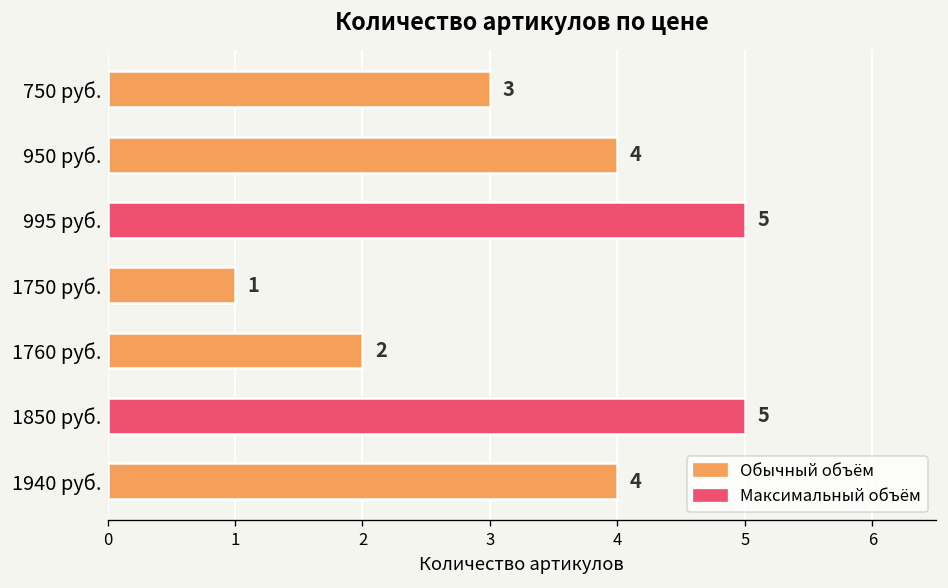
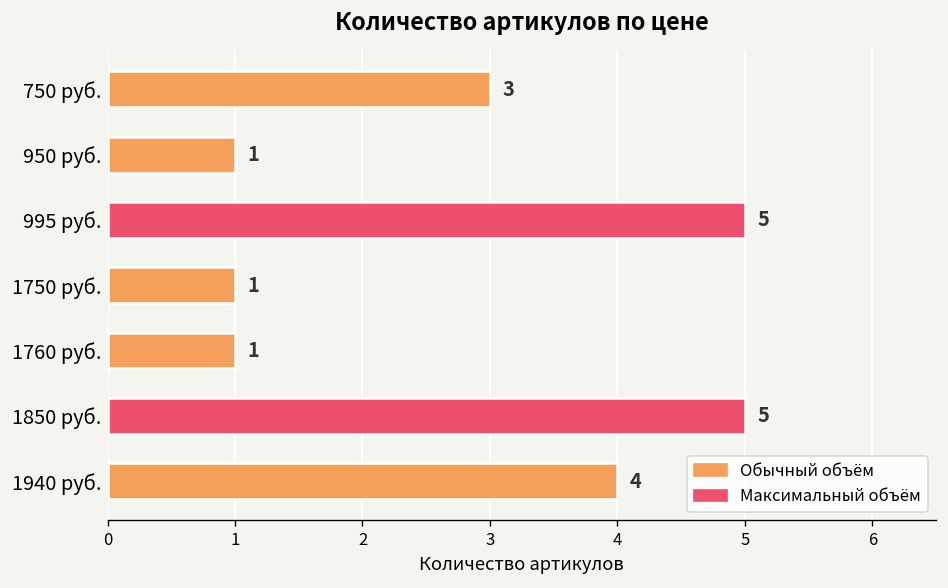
950 руб.: 4 -> 1
1760 руб.: 2 -> 1
